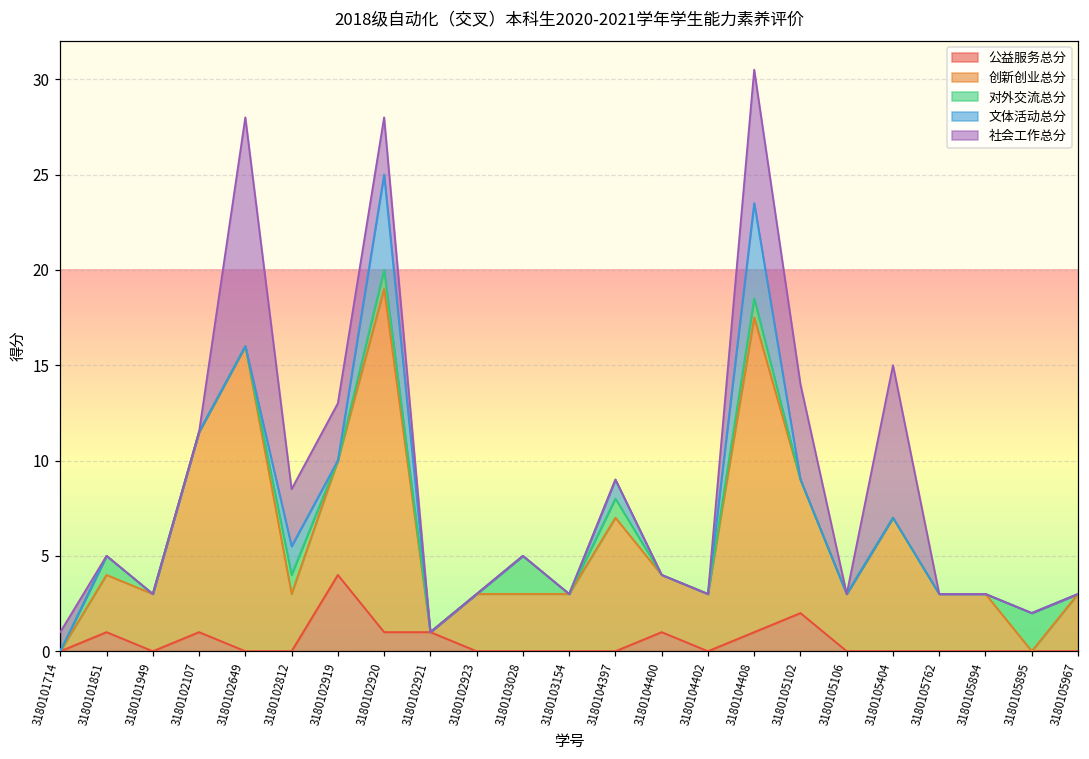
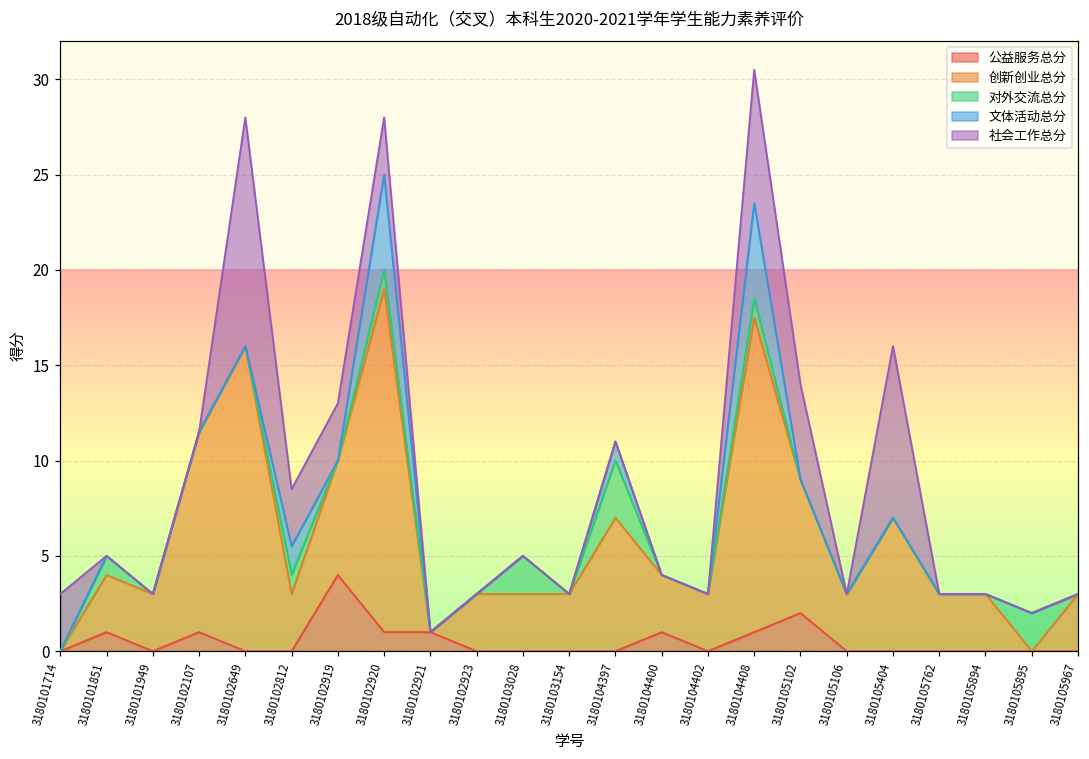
社会工作总分, 3180101714: 1 -> 3
对外交流总分, 3180104397: 1 -> 3
社会工作总分, 3180105404: 8 -> 9
